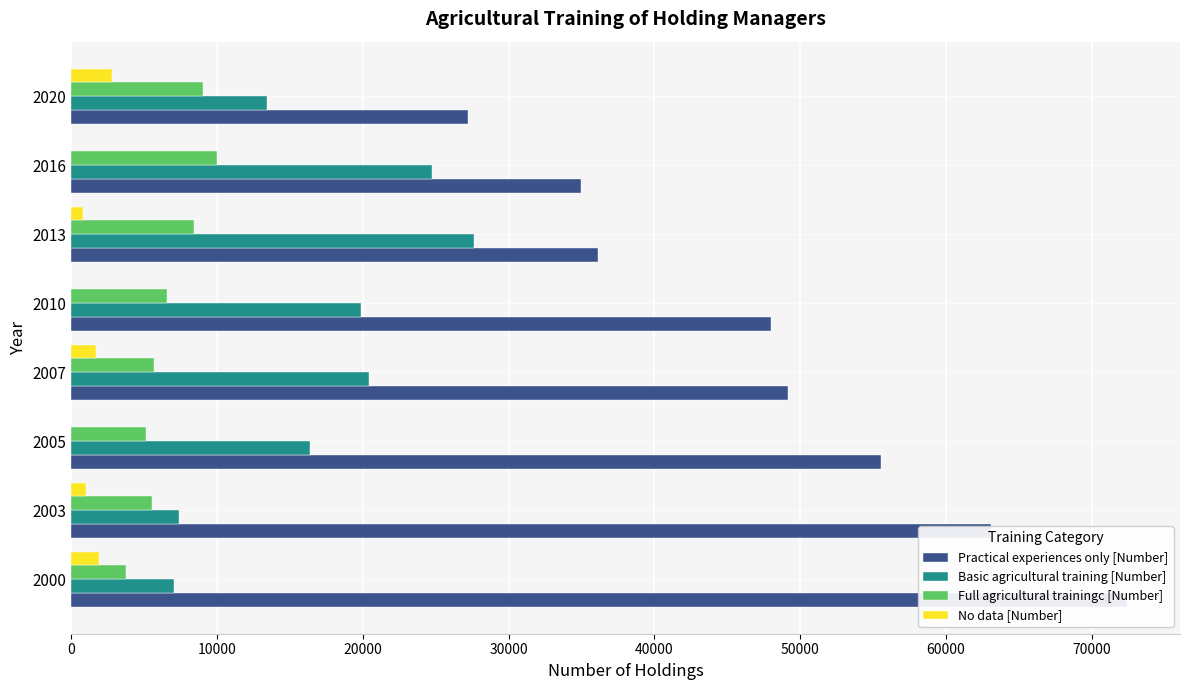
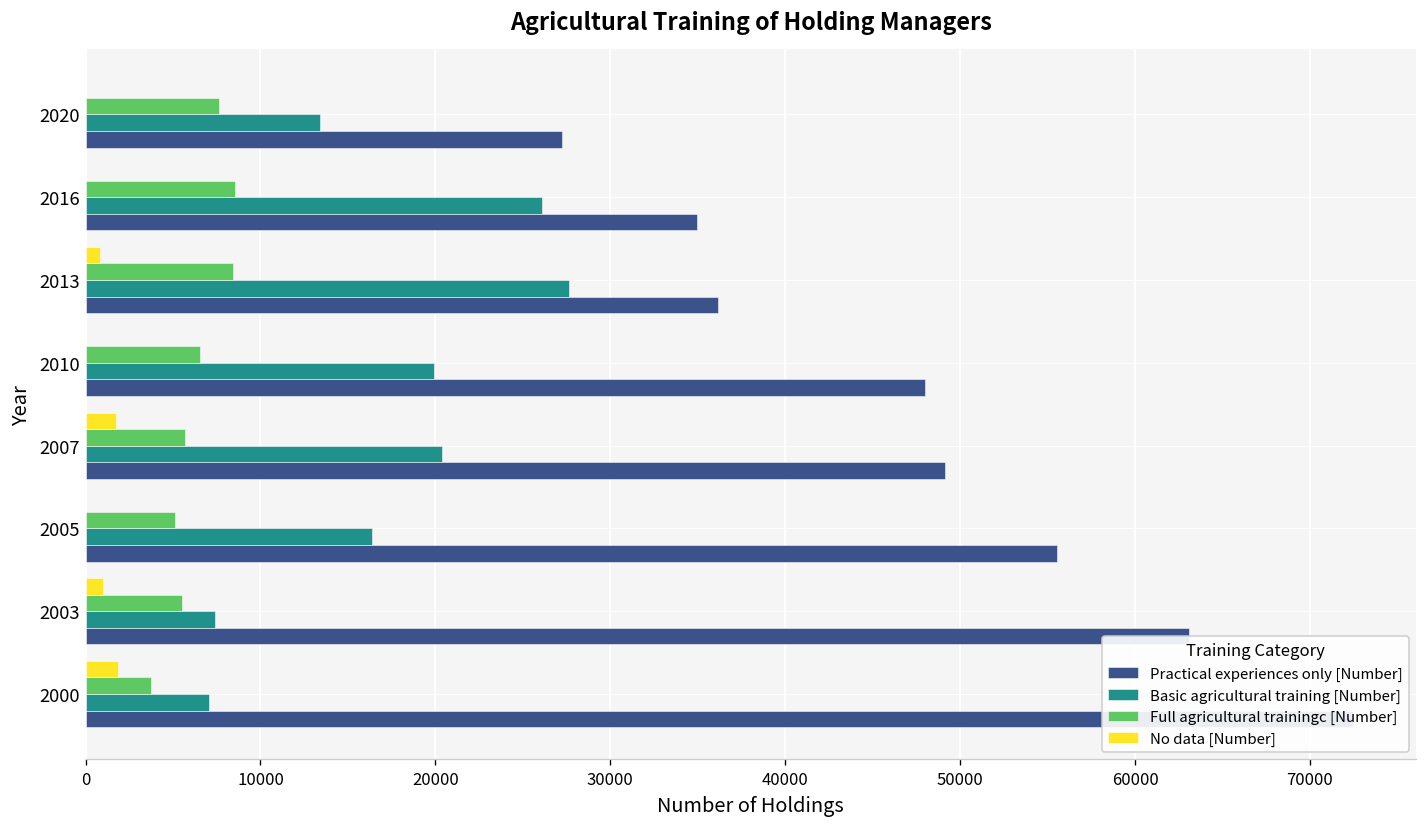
No data [Number], 2020: 2800 -> 0
Full agricultural trainingc [Number], 2020: 9100 -> 7600
Full agricultural trainingc [Number], 2016: 10000 -> 8500
Basic agricultural training [Number], 2016: 24700 -> 26100
